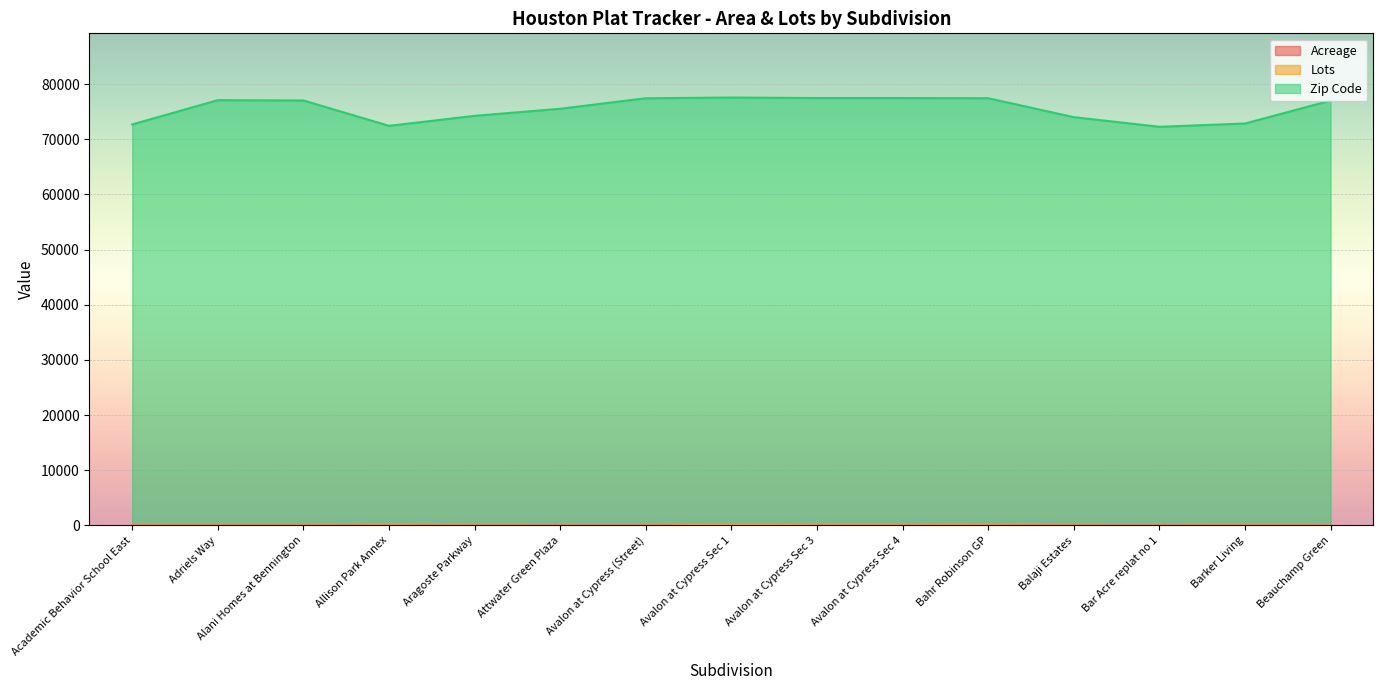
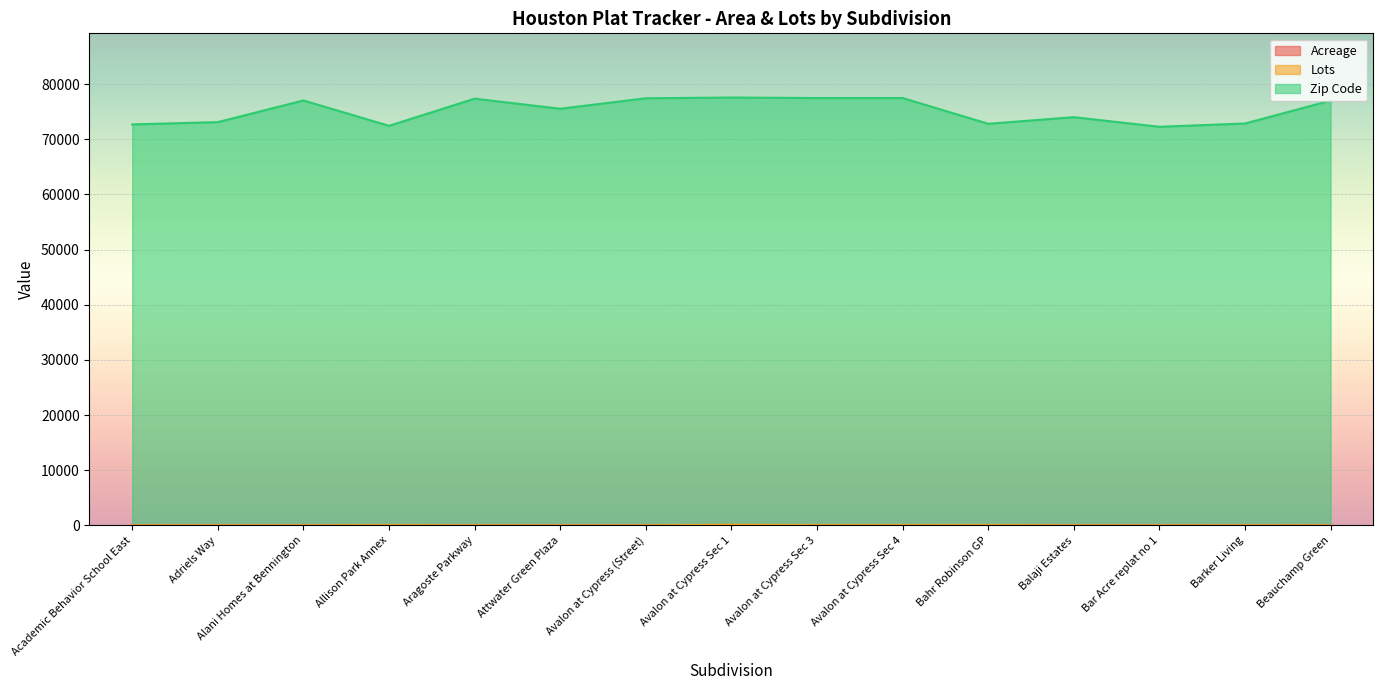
Zip Code, Adriels Way: 77000 -> 73000
Zip Code, Aragoste Parkway: 74000 -> 77000
Zip Code, Bahr Robinson GP: 77000 -> 73000
